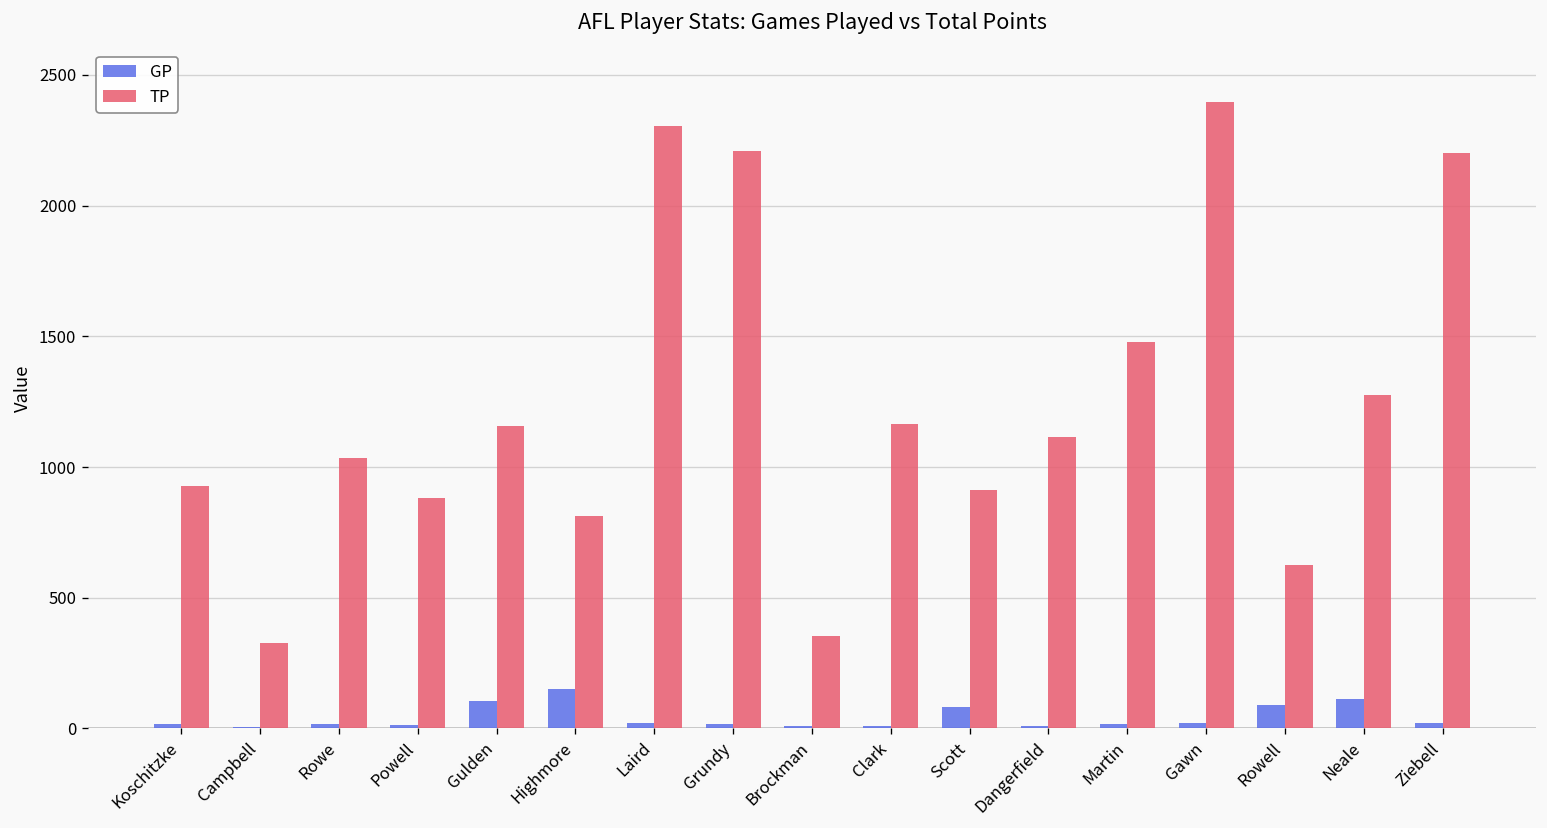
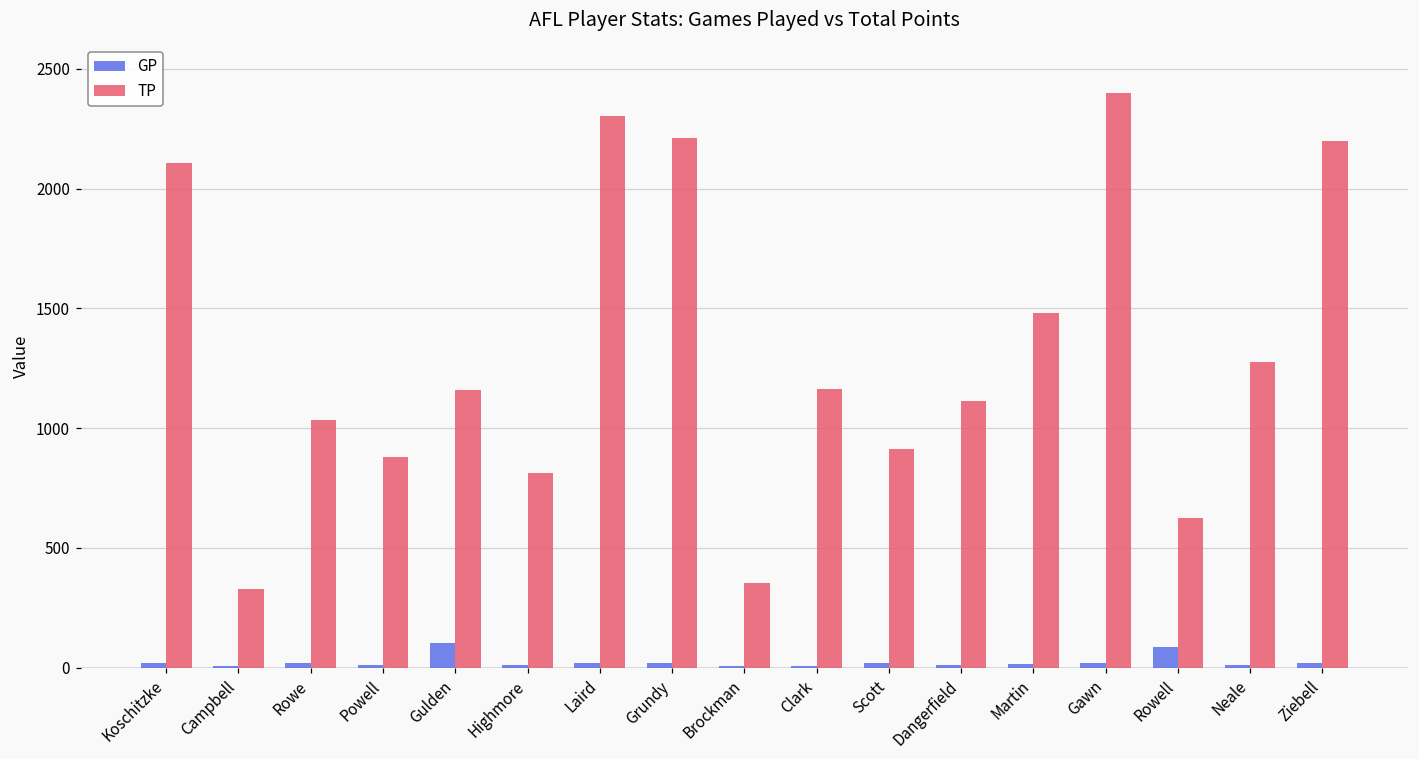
TP, Koschitzke: 930 -> 2110
GP, Highmore: 150 -> 10
GP, Scott: 80 -> 20
GP, Neale: 110 -> 10
